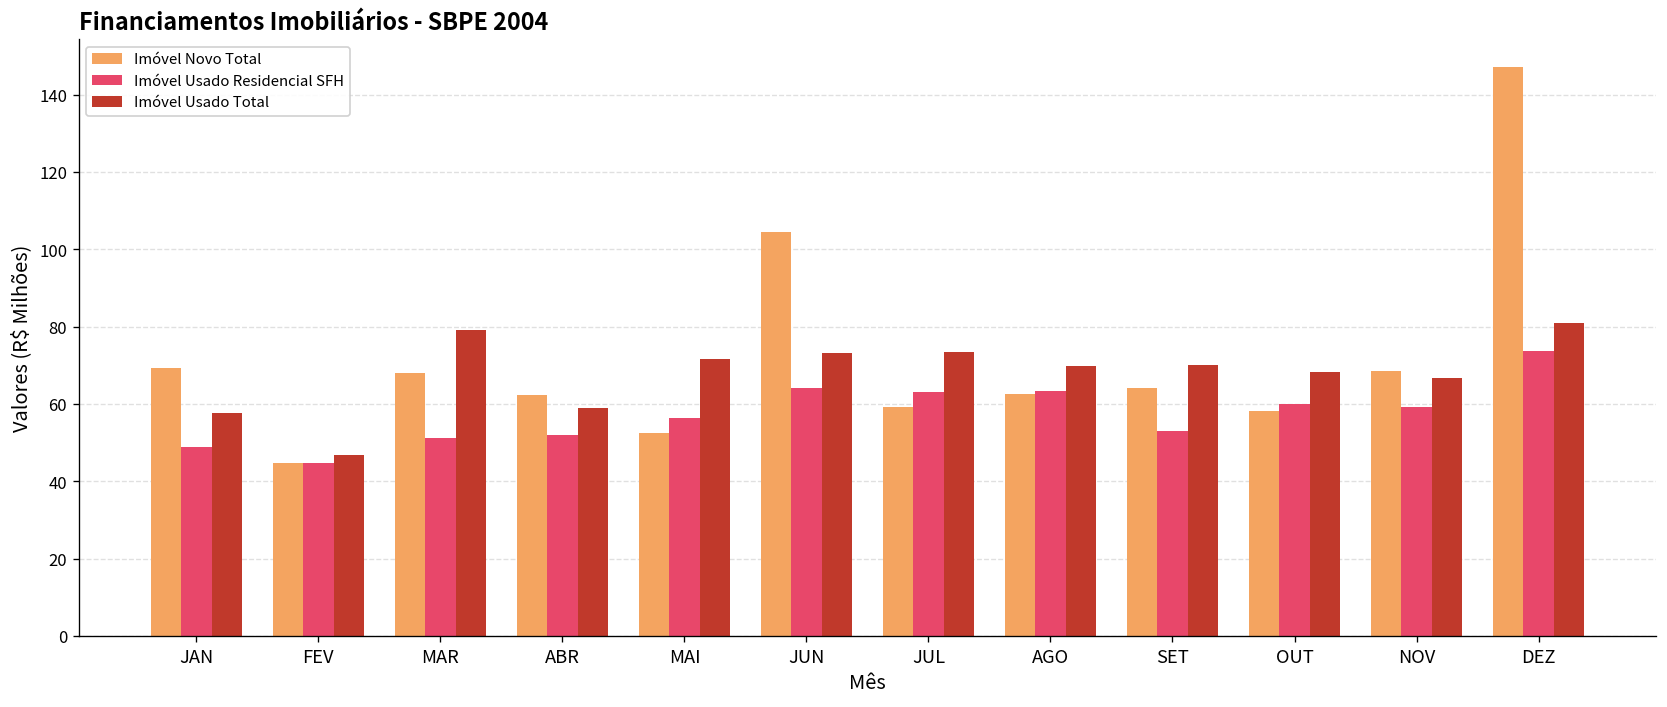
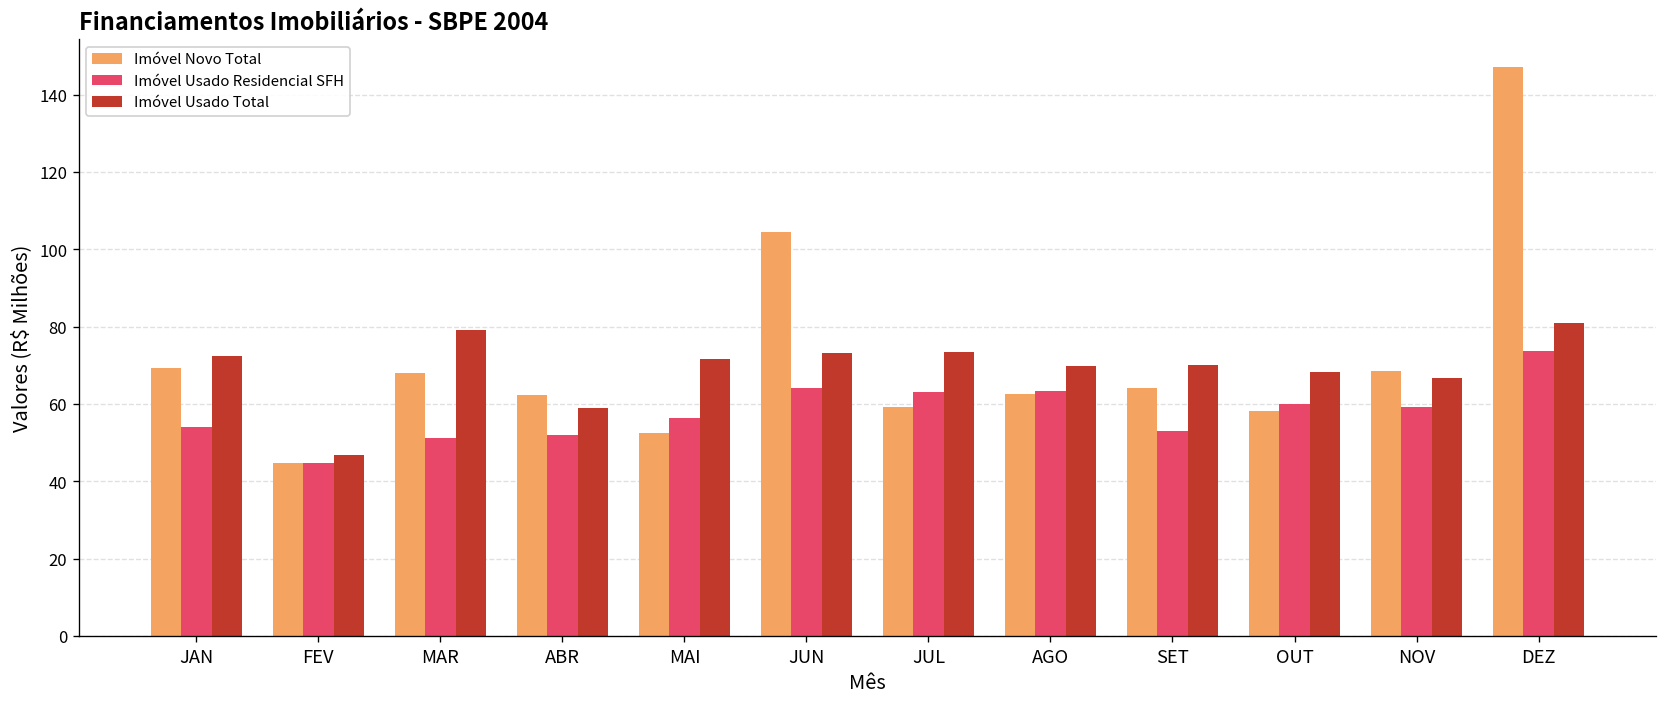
Imóvel Usado Residencial SFH, JAN: 49 -> 54
Imóvel Usado Total, JAN: 58 -> 72
